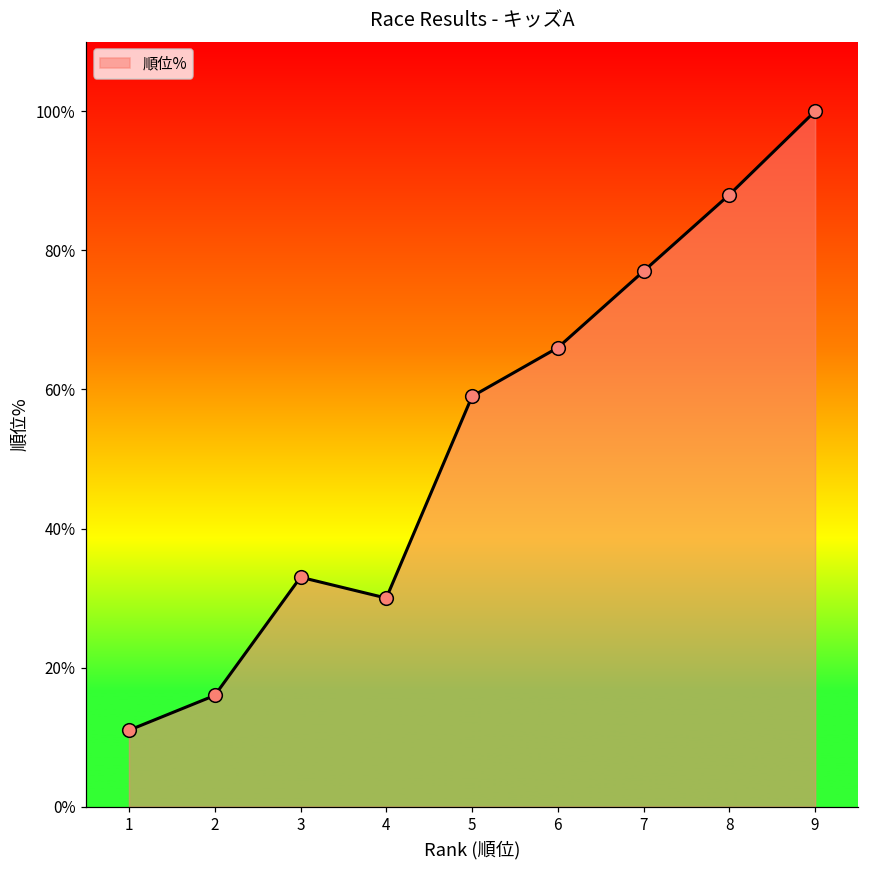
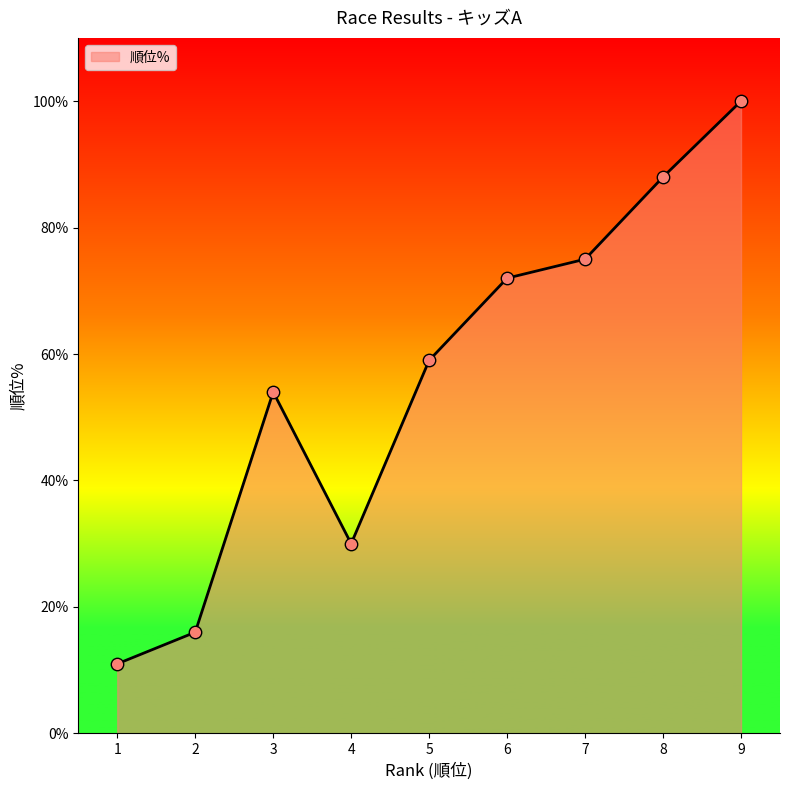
3: 33% -> 54%
6: 66% -> 72%
7: 77% -> 75%
